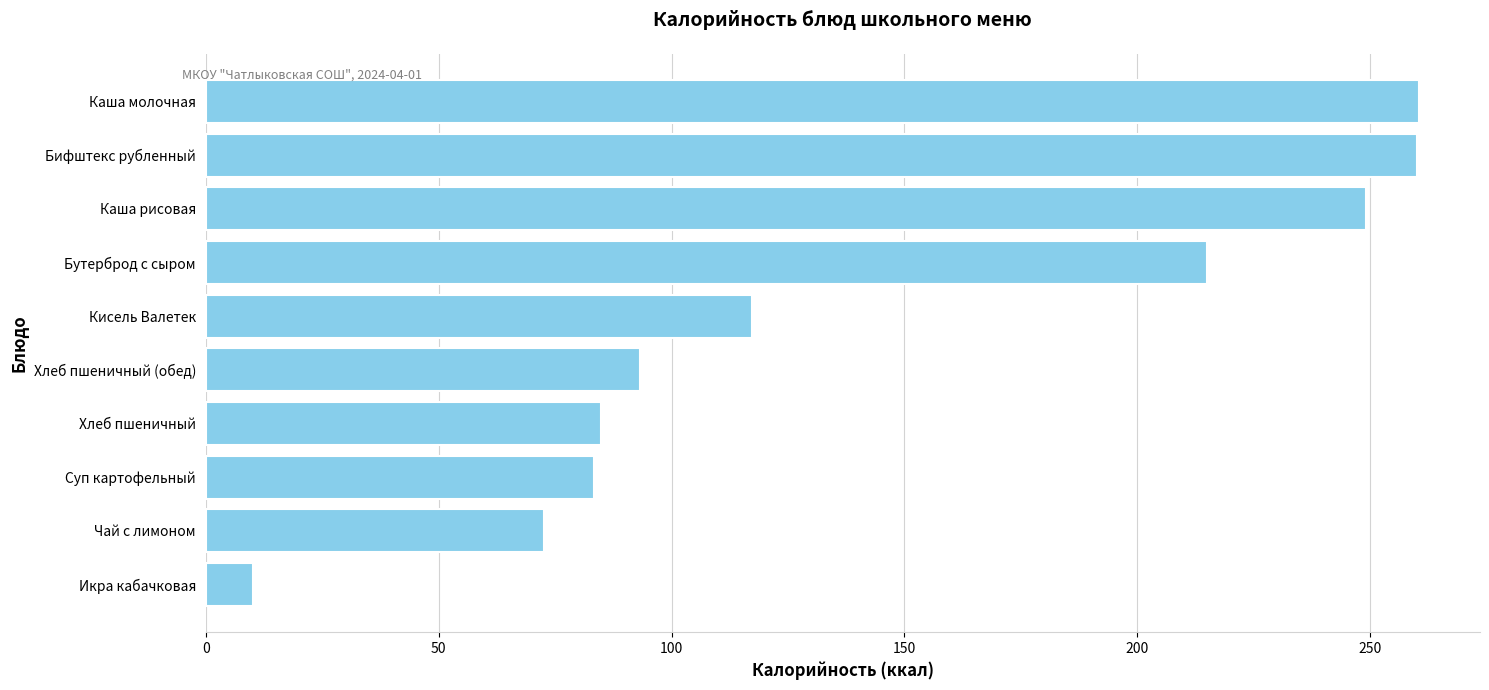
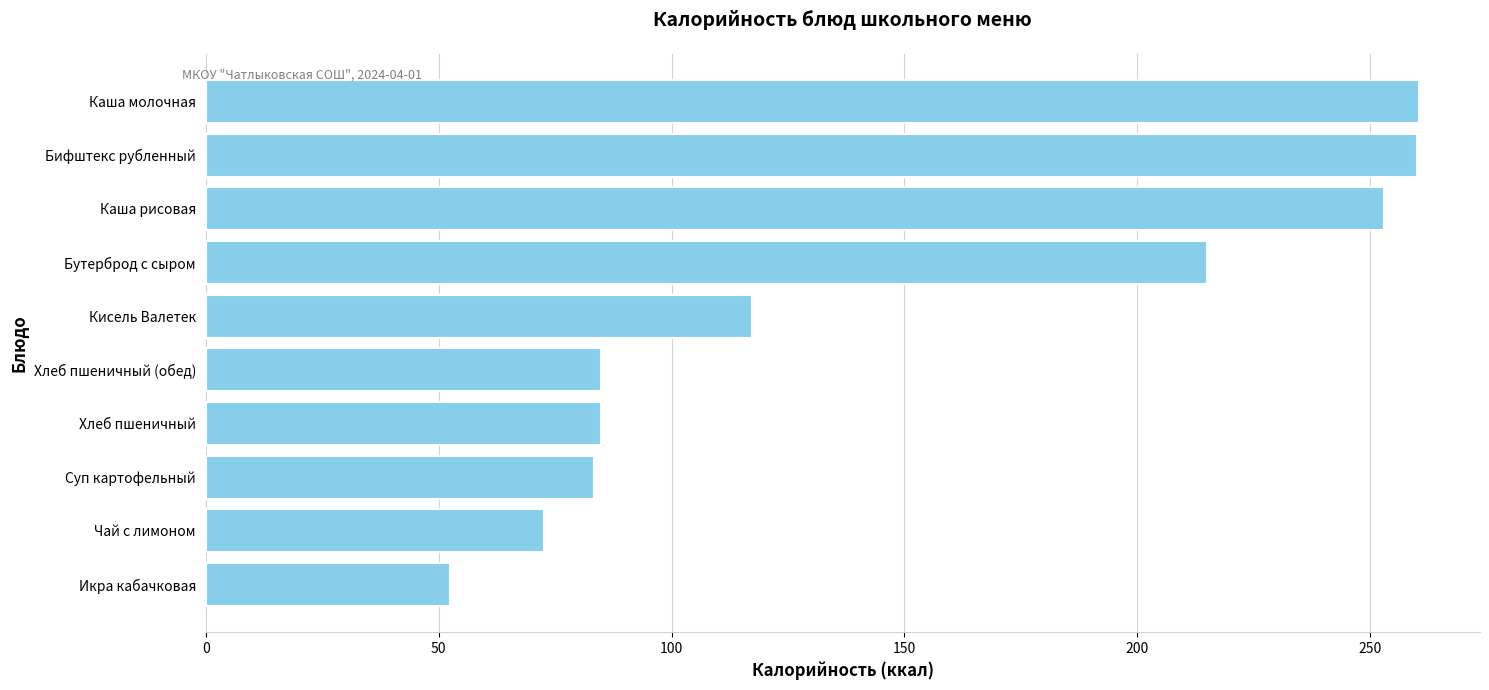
Каша рисовая: 249 -> 253
Хлеб пшеничный (обед): 93 -> 85
Икра кабачковая: 10 -> 52
